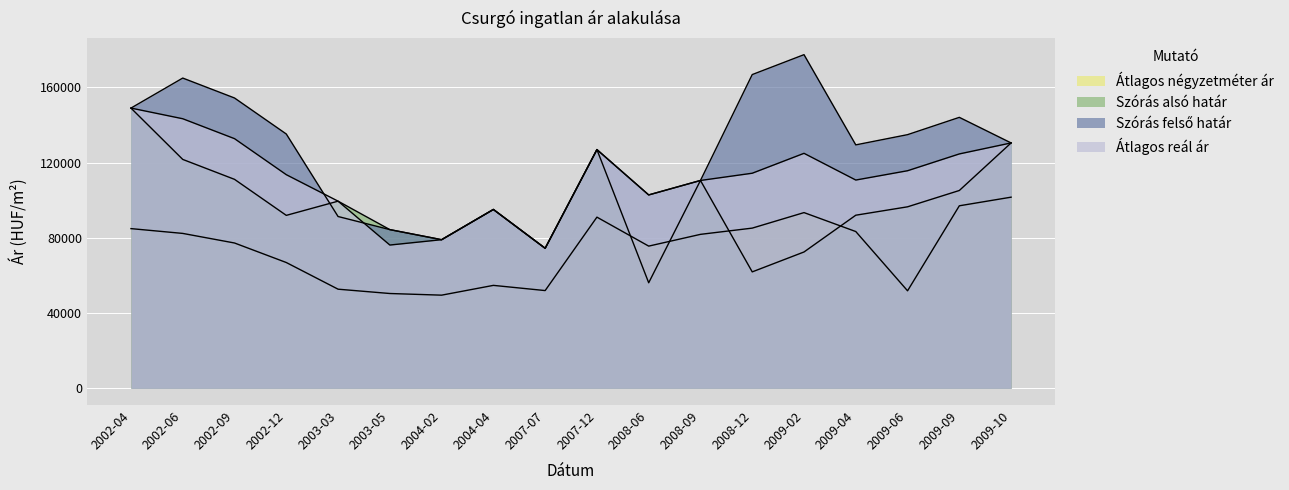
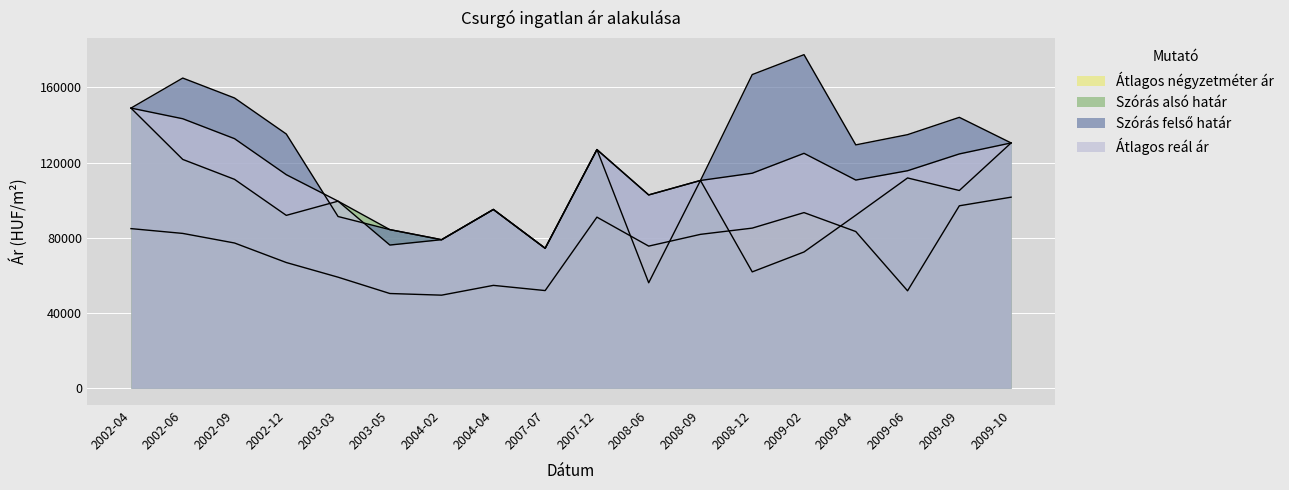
Átlagos négyzetméter ár, 2003-03: 53000 -> 59000
Szórás alsó határ, 2009-06: 97000 -> 112000
